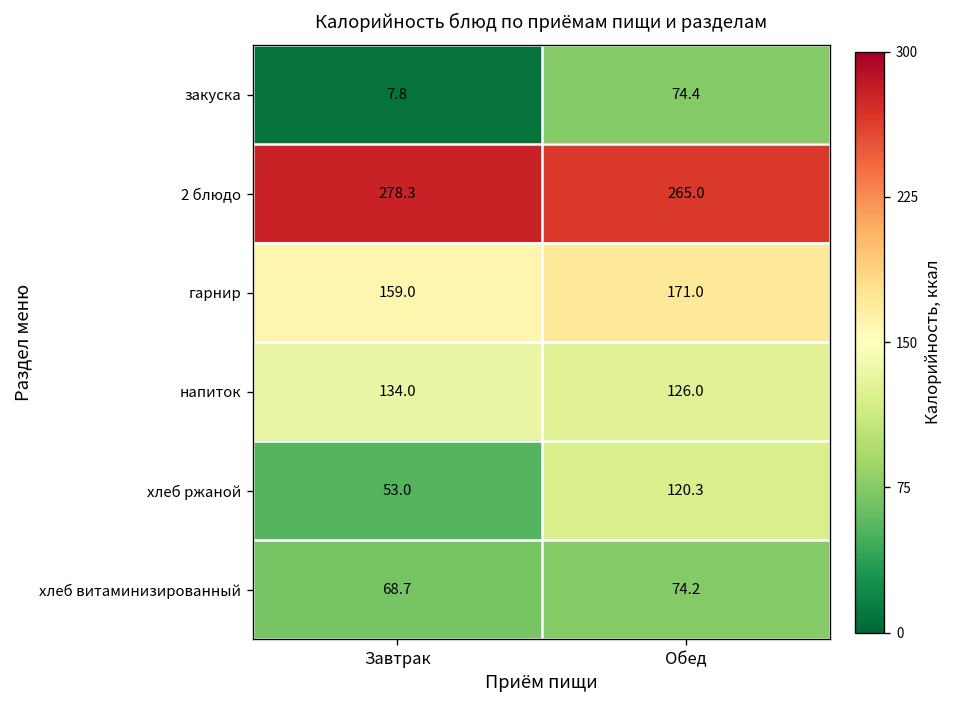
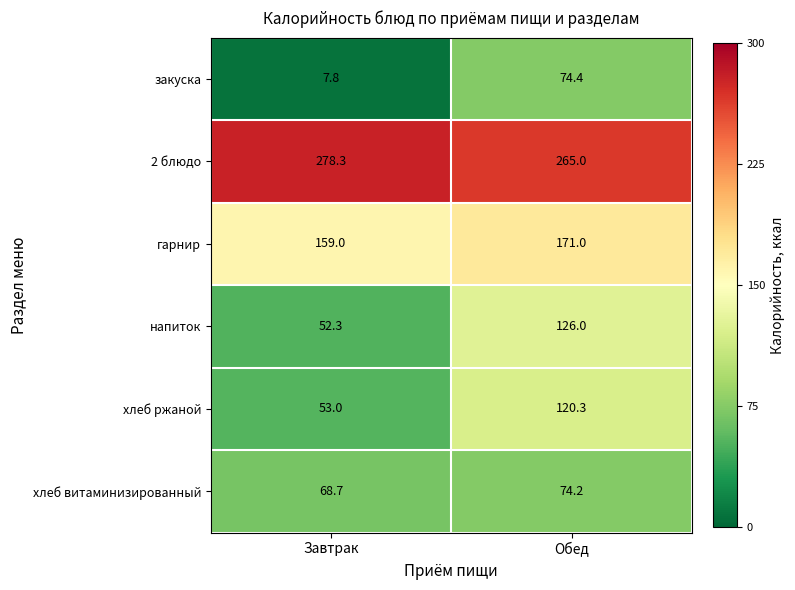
напиток, Завтрак: 134.0 -> 52.3
